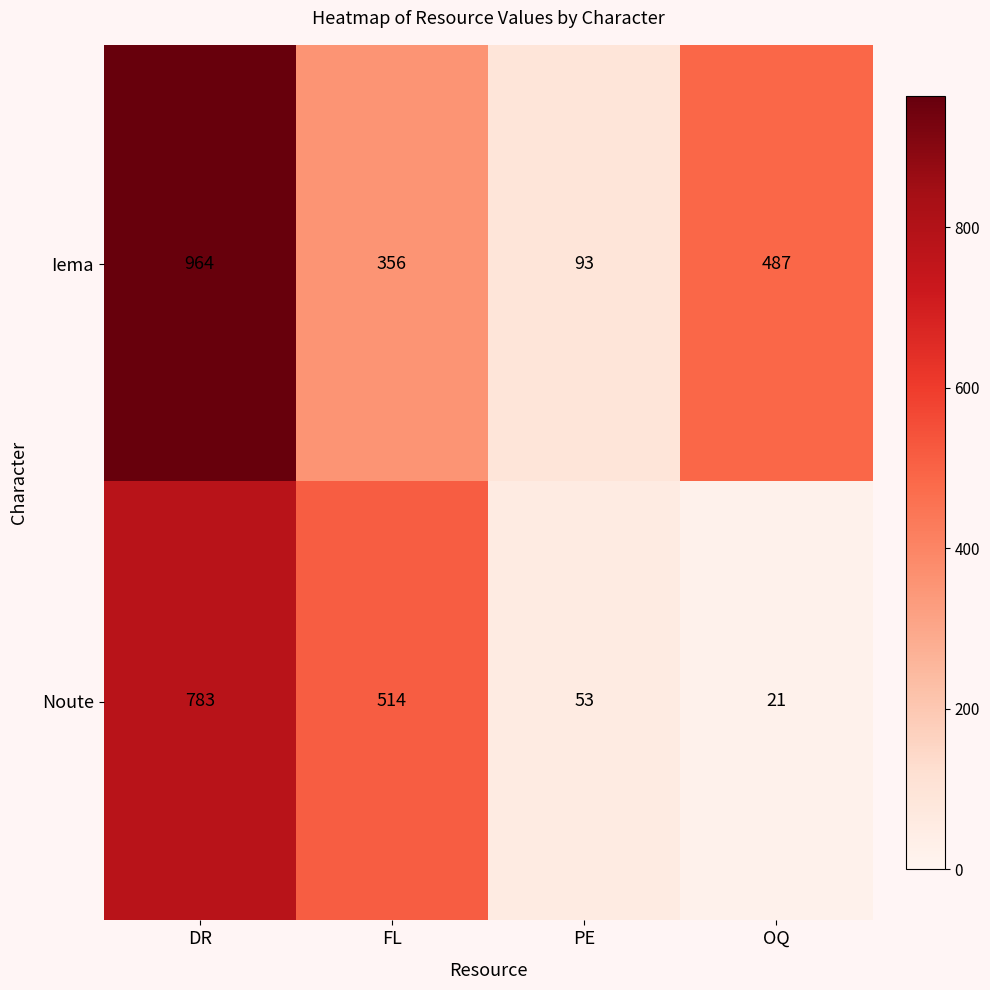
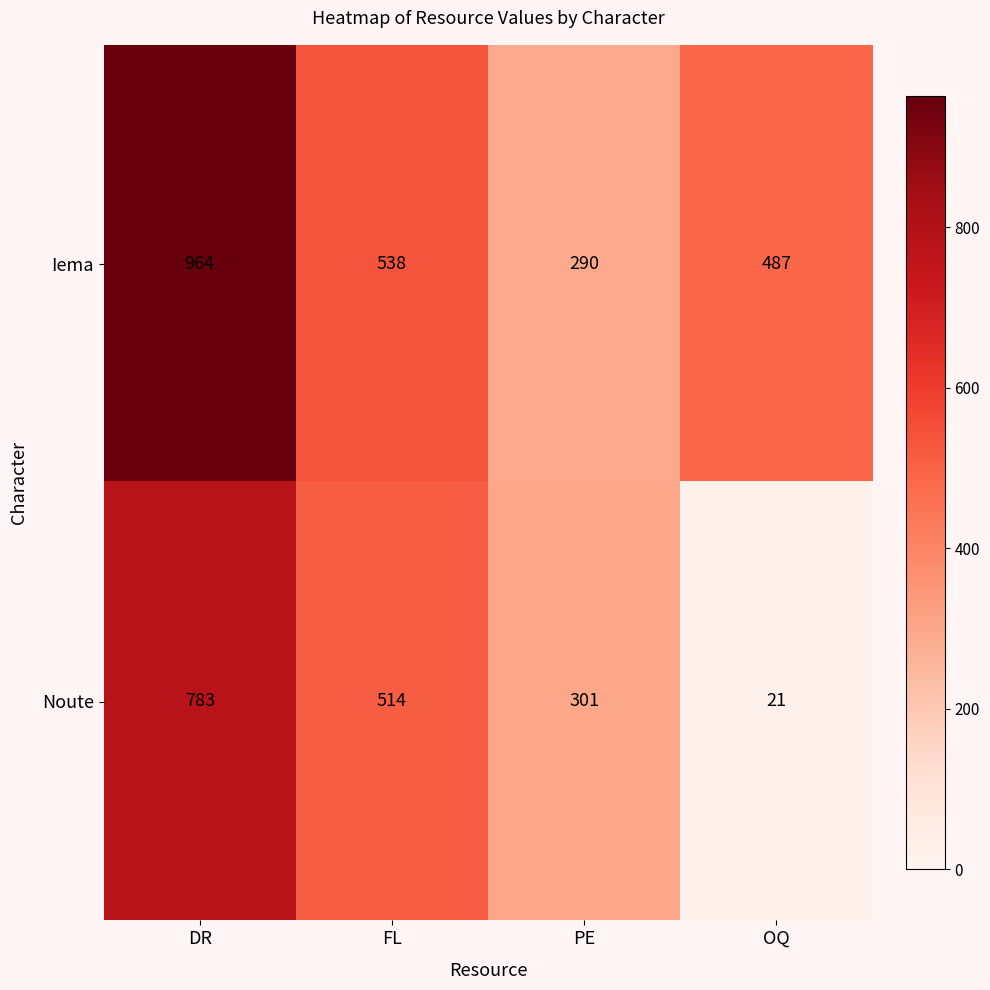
Iema, FL: 356 -> 538
Iema, PE: 93 -> 290
Noute, PE: 53 -> 301
